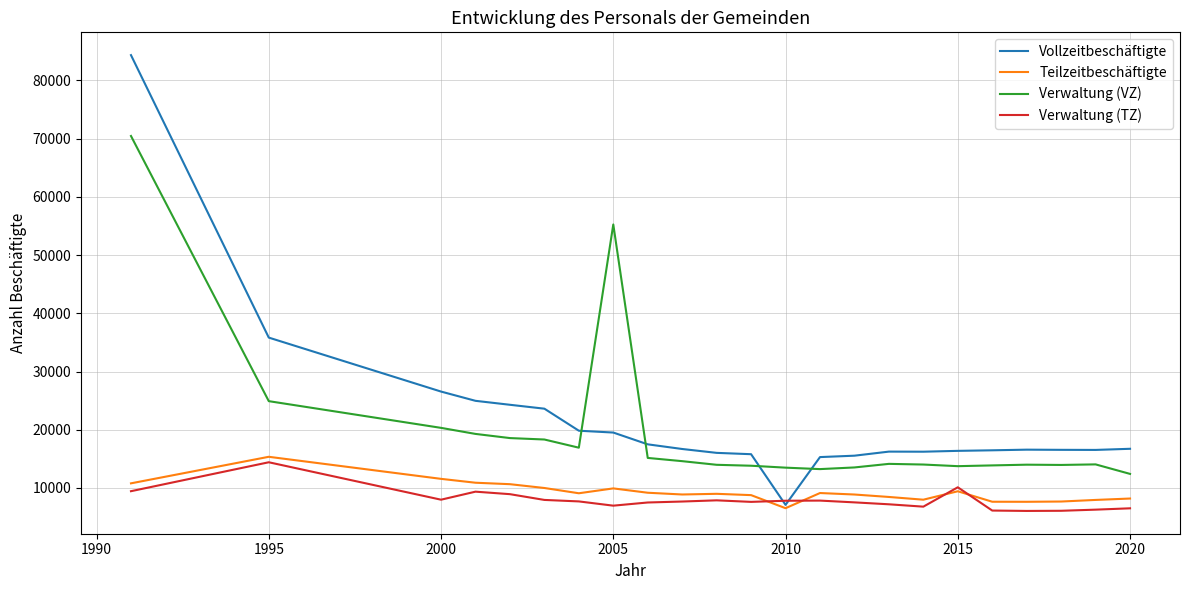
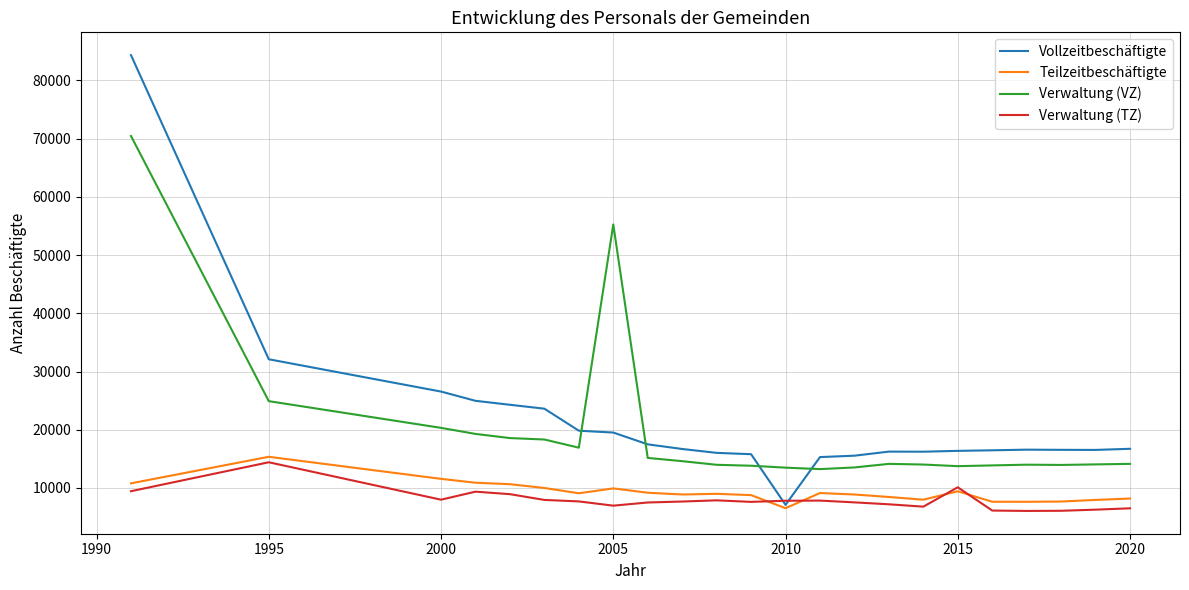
Vollzeitbeschäftigte, 1995: 36000 -> 32000
Verwaltung (VZ), 2020: 12000 -> 14000
